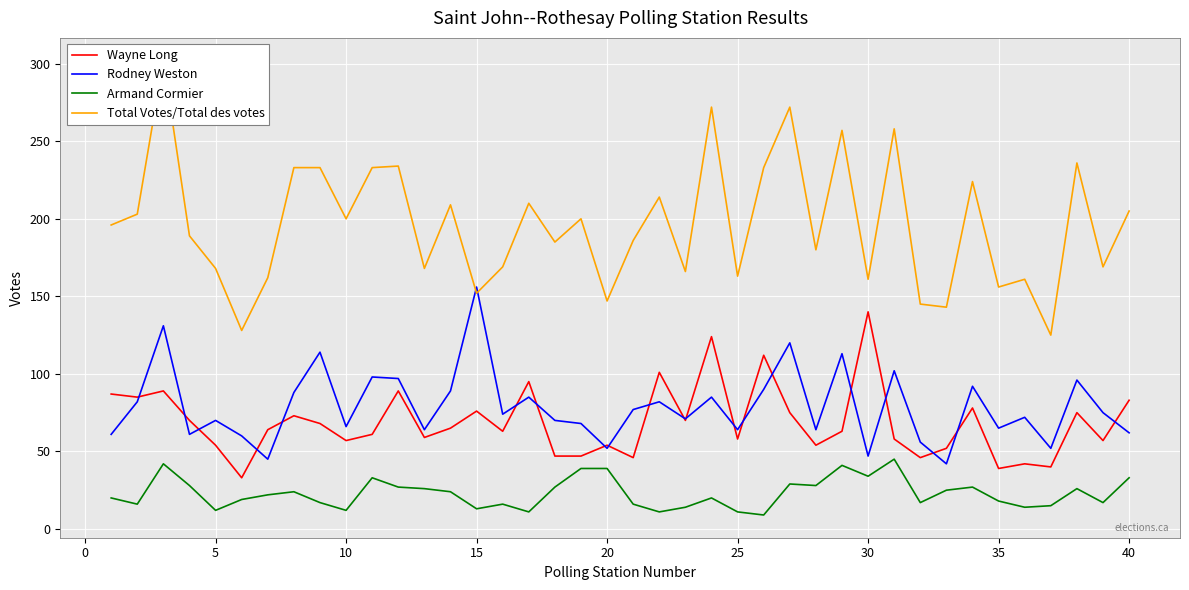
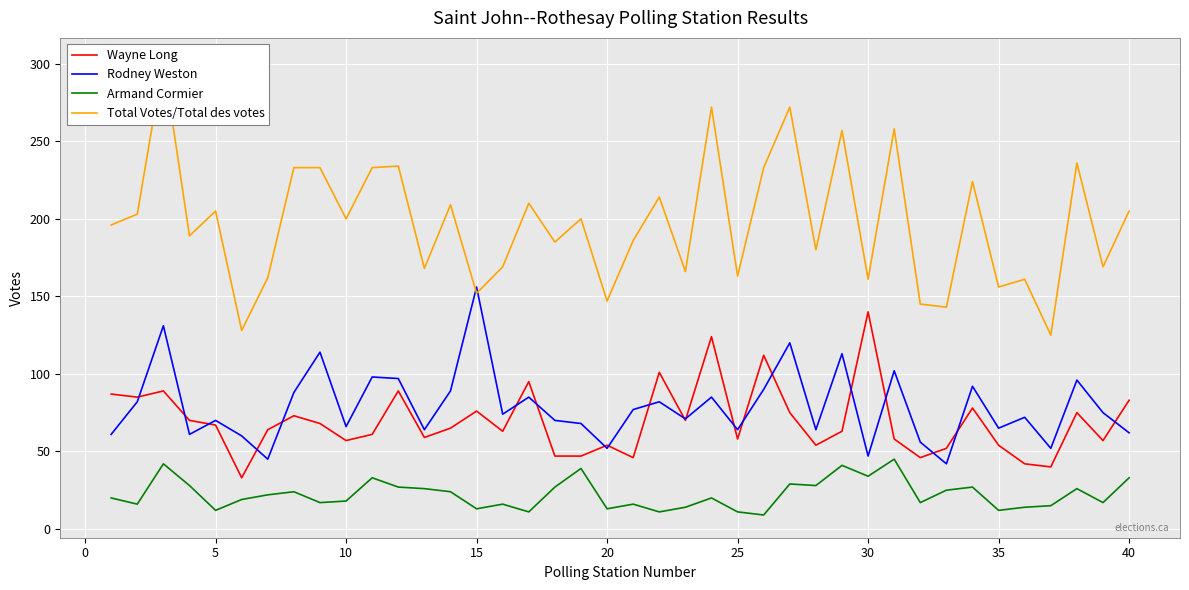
Wayne Long, 5: 54 -> 67
Total Votes/Total des votes, 5: 168 -> 205
Armand Cormier, 10: 12 -> 18
Armand Cormier, 20: 39 -> 13
Wayne Long, 35: 39 -> 54
Armand Cormier, 35: 18 -> 12
